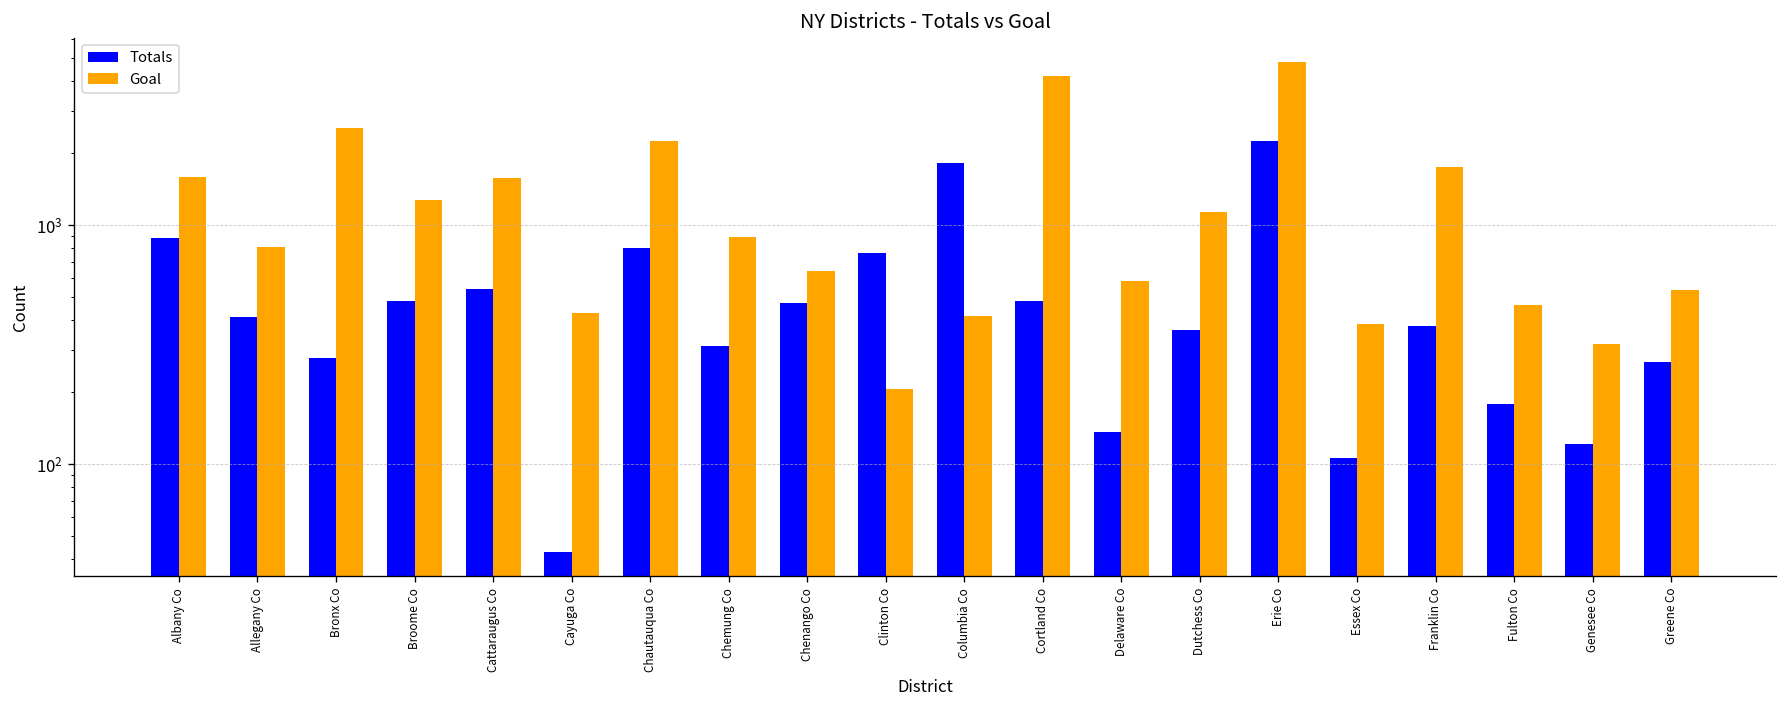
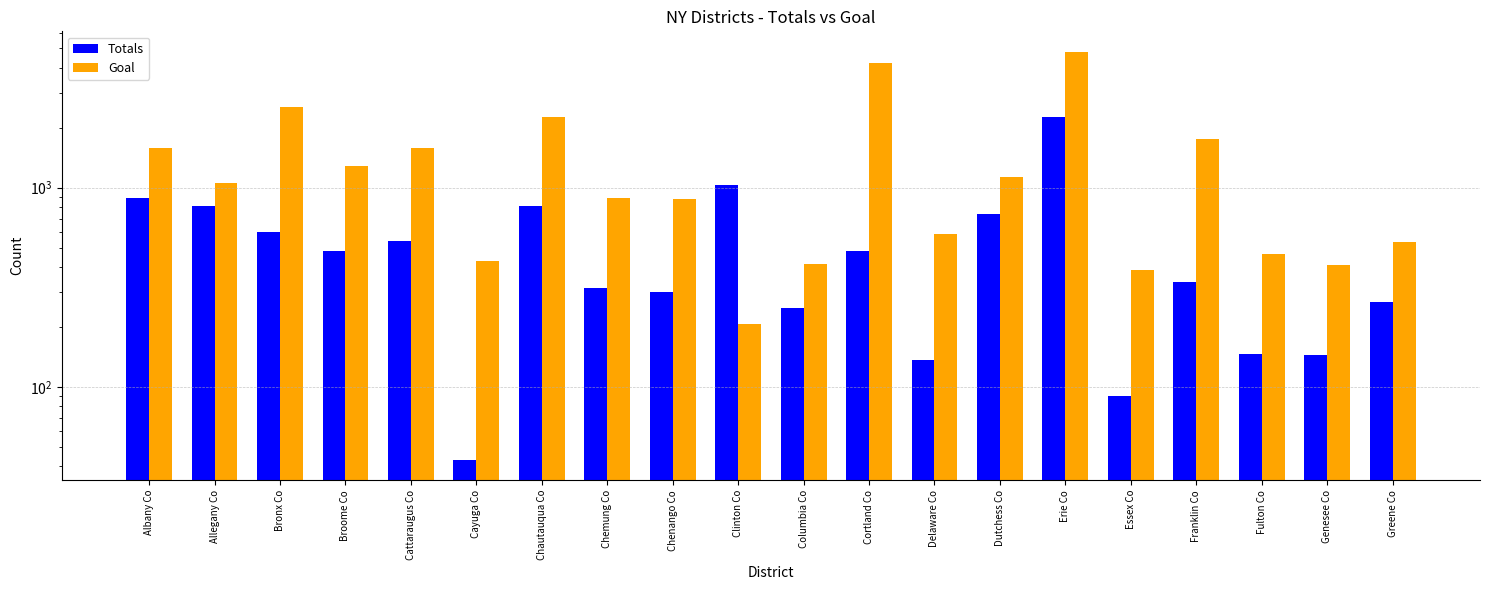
Totals, Allegany Co: 410 -> 810
Goal, Allegany Co: 810 -> 1100
Totals, Bronx Co: 280 -> 600
Totals, Chenango Co: 470 -> 300
Goal, Chenango Co: 650 -> 900
Totals, Clinton Co: 760 -> 1000
Totals, Columbia Co: 1800 -> 250
Totals, Dutchess Co: 370 -> 740
Totals, Essex Co: 110 -> 90
Totals, Franklin Co: 380 -> 340
Totals, Fulton Co: 180 -> 150
Totals, Genesee Co: 120 -> 150
Goal, Genesee Co: 320 -> 410
